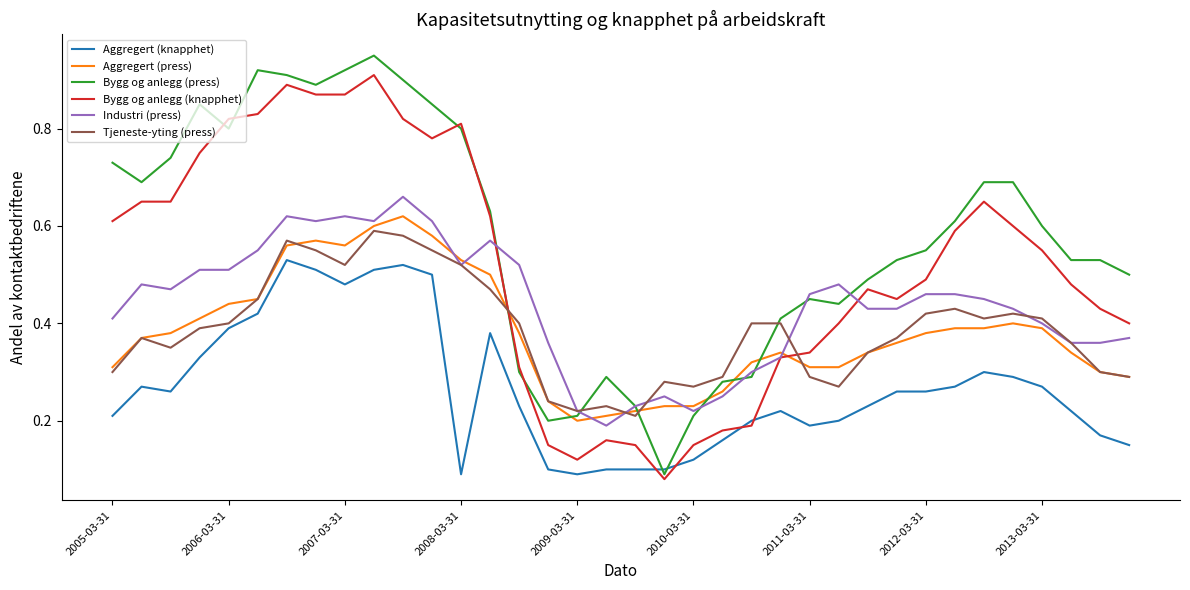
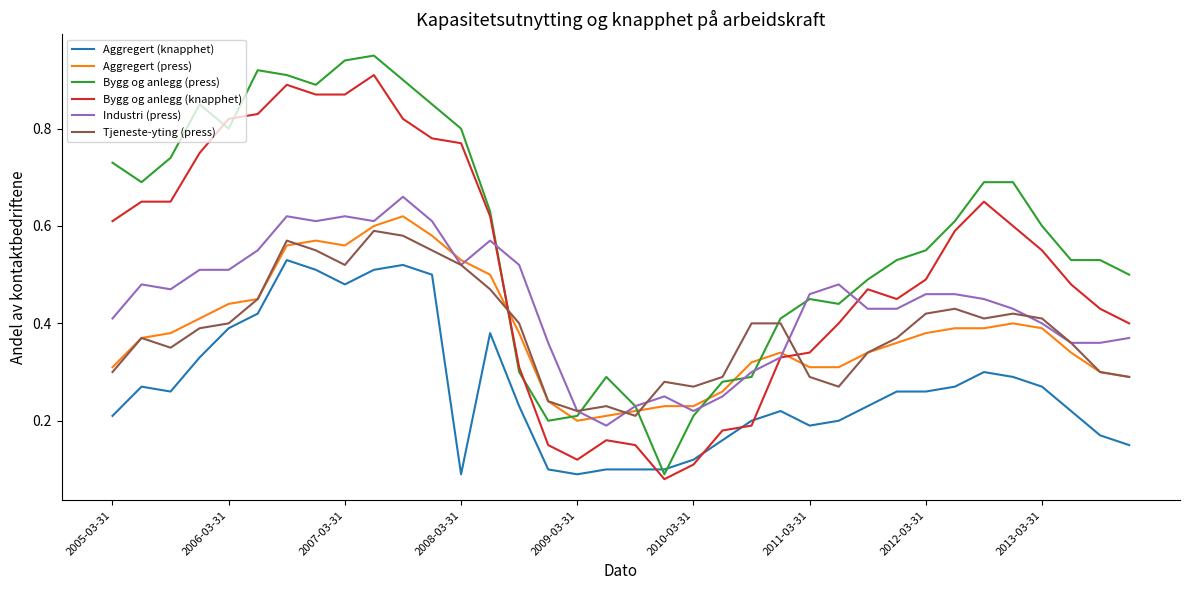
Bygg og anlegg (press), 2007-03-31: 0.92 -> 0.94
Bygg og anlegg (knapphet), 2008-03-31: 0.81 -> 0.77
Bygg og anlegg (knapphet), 2010-03-31: 0.15 -> 0.11
